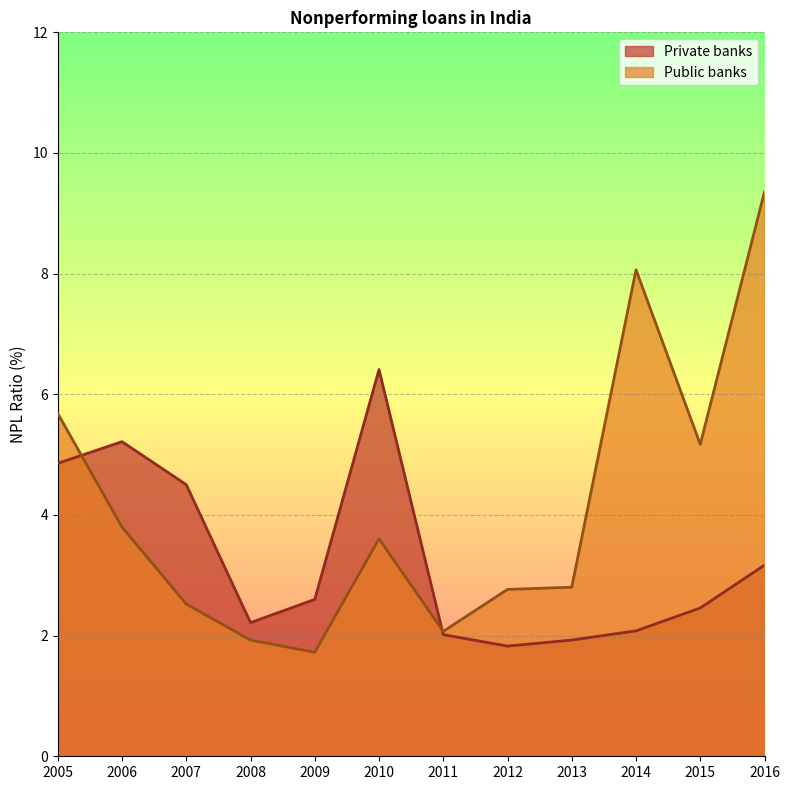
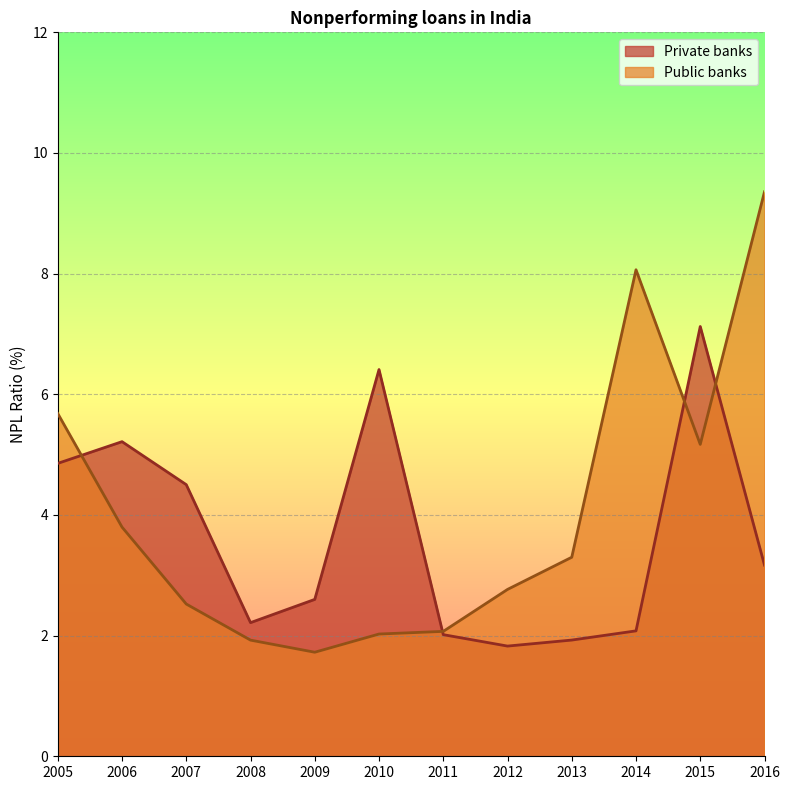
Public banks, 2010: 3.6 -> 2.0
Public banks, 2013: 2.8 -> 3.3
Private banks, 2015: 2.5 -> 7.1
